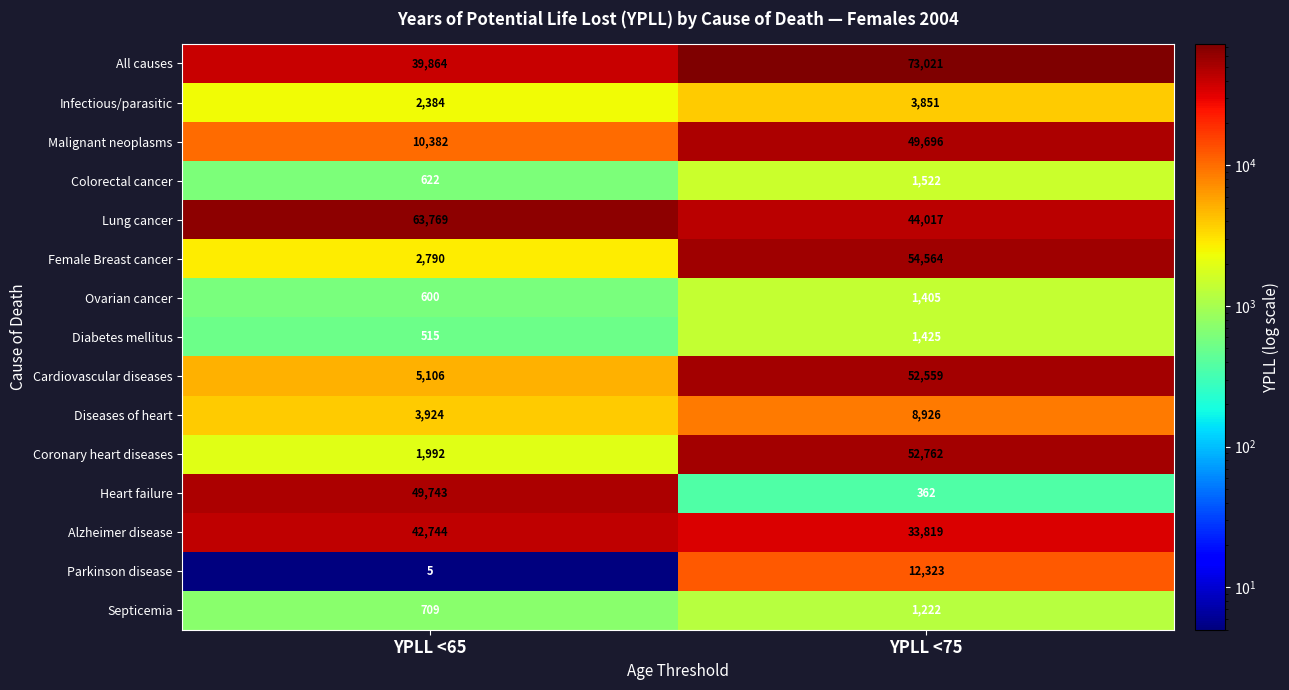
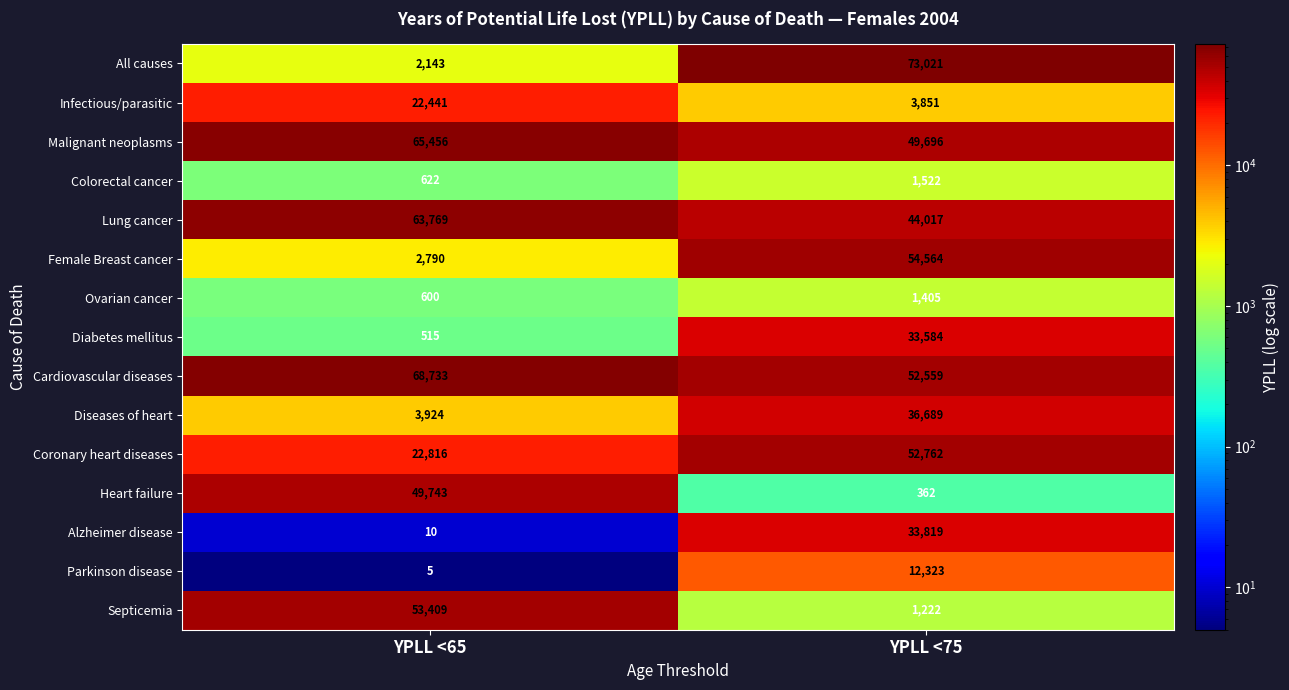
All causes, YPLL <65: 39,864 -> 2,143
Infectious/parasitic, YPLL <65: 2,384 -> 22,441
Malignant neoplasms, YPLL <65: 10,382 -> 65,456
Diabetes mellitus, YPLL <75: 1,425 -> 33,584
Cardiovascular diseases, YPLL <65: 5,106 -> 68,733
Diseases of heart, YPLL <75: 8,926 -> 36,689
Coronary heart diseases, YPLL <65: 1,992 -> 22,816
Alzheimer disease, YPLL <65: 42,744 -> 10
Septicemia, YPLL <65: 709 -> 53,409
